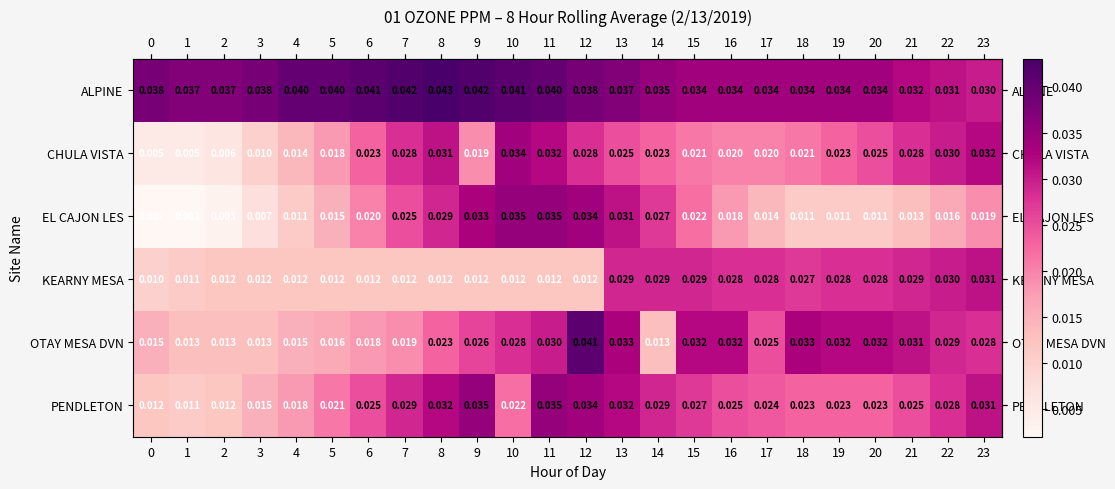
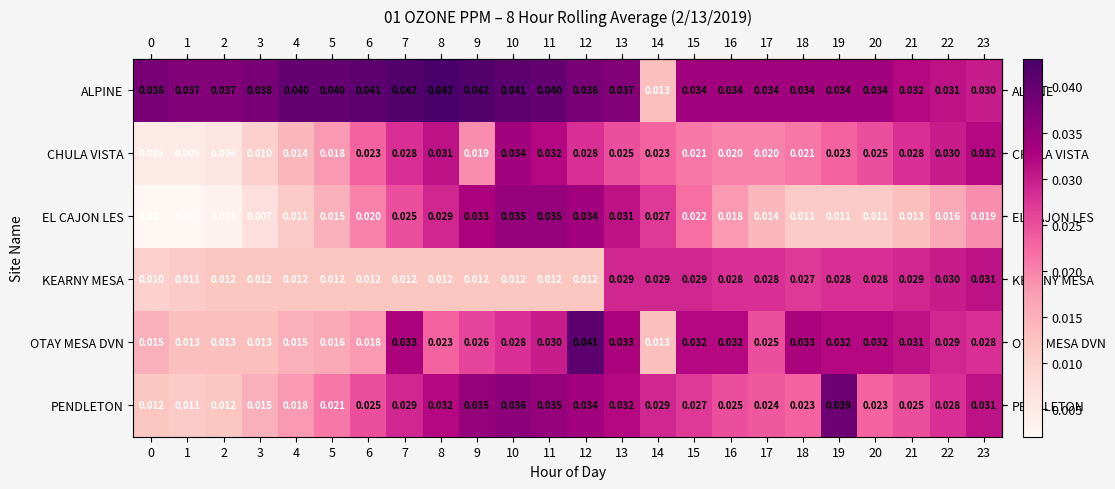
ALPINE, 14: 0.035 -> 0.013
OTAY MESA DVN, 7: 0.019 -> 0.033
PENDLETON, 10: 0.022 -> 0.036
PENDLETON, 19: 0.023 -> 0.039
